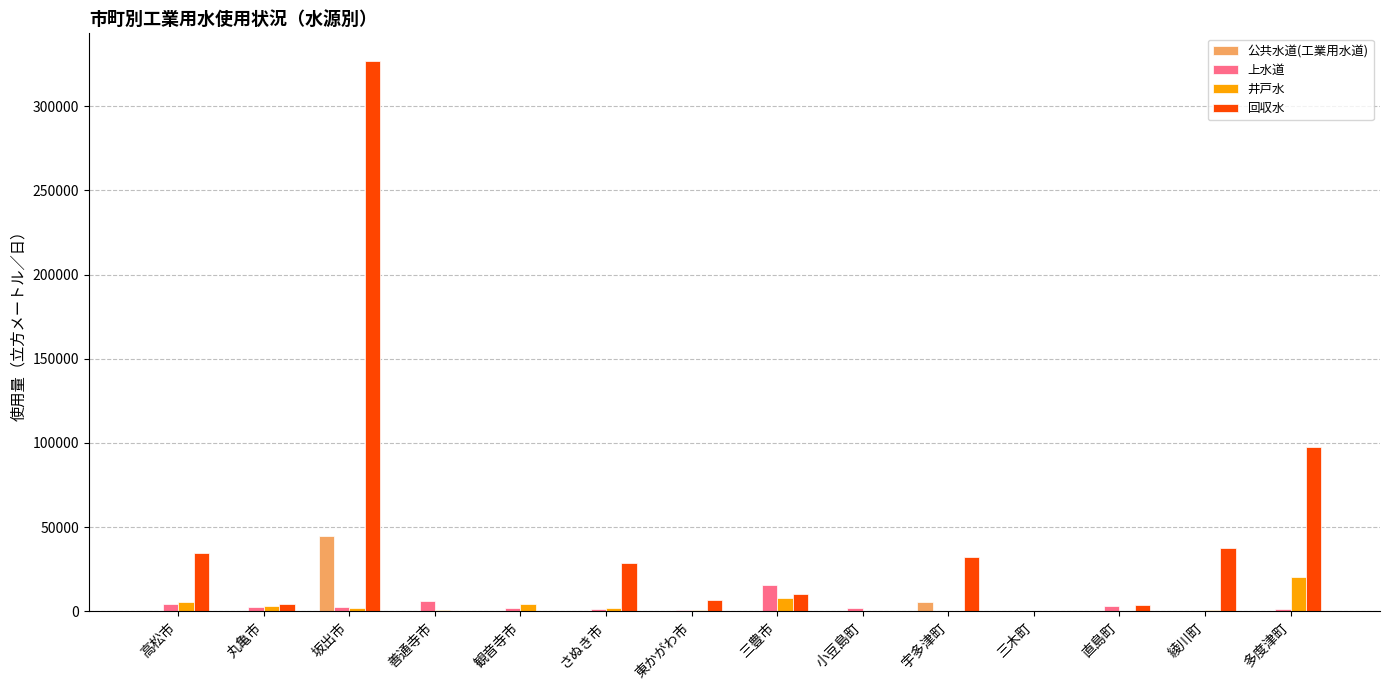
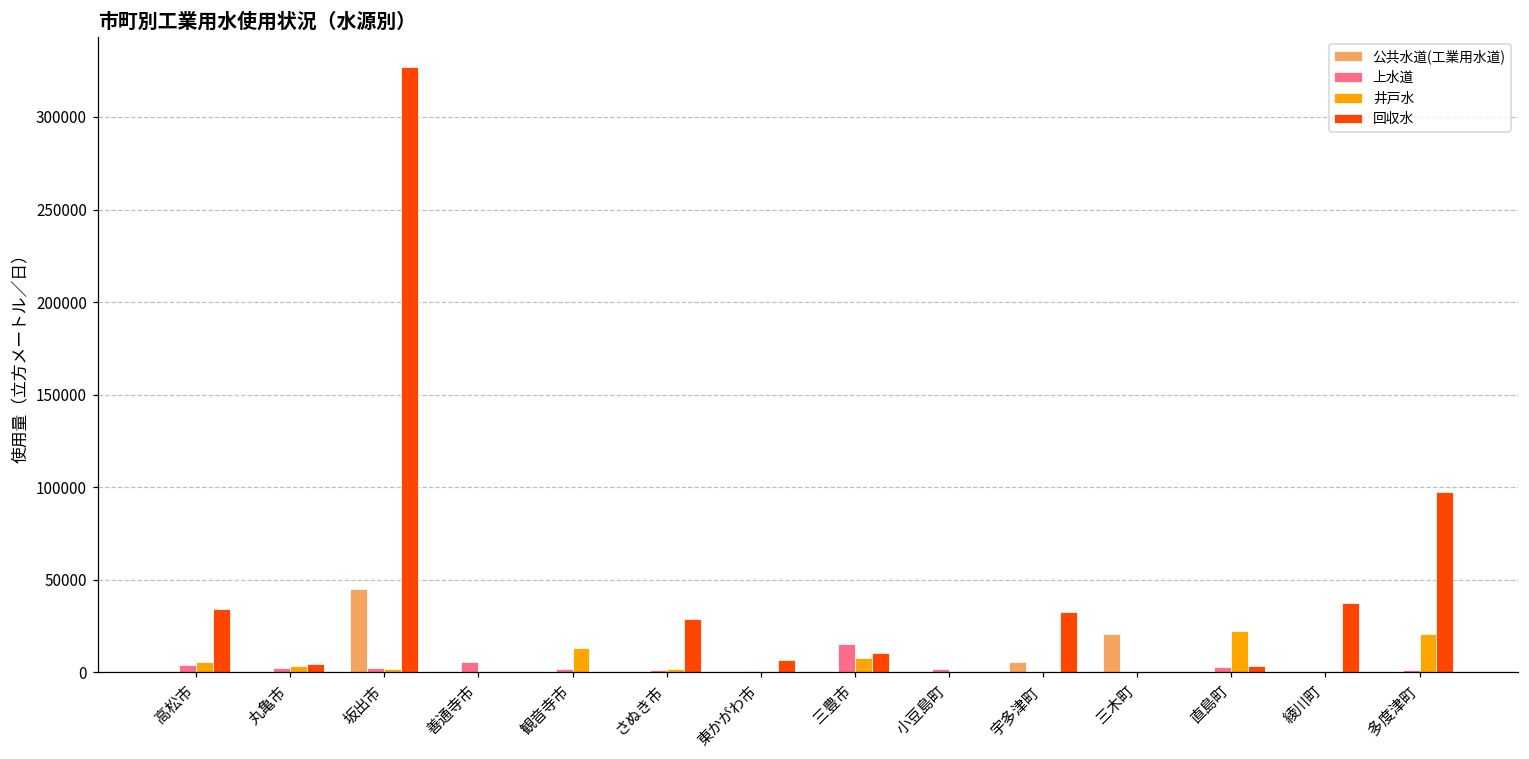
井戸水, 観音寺市: 5000 -> 13000
公共水道(工業用水道), 三木町: 0 -> 21000
井戸水, 直島町: 0 -> 22000
